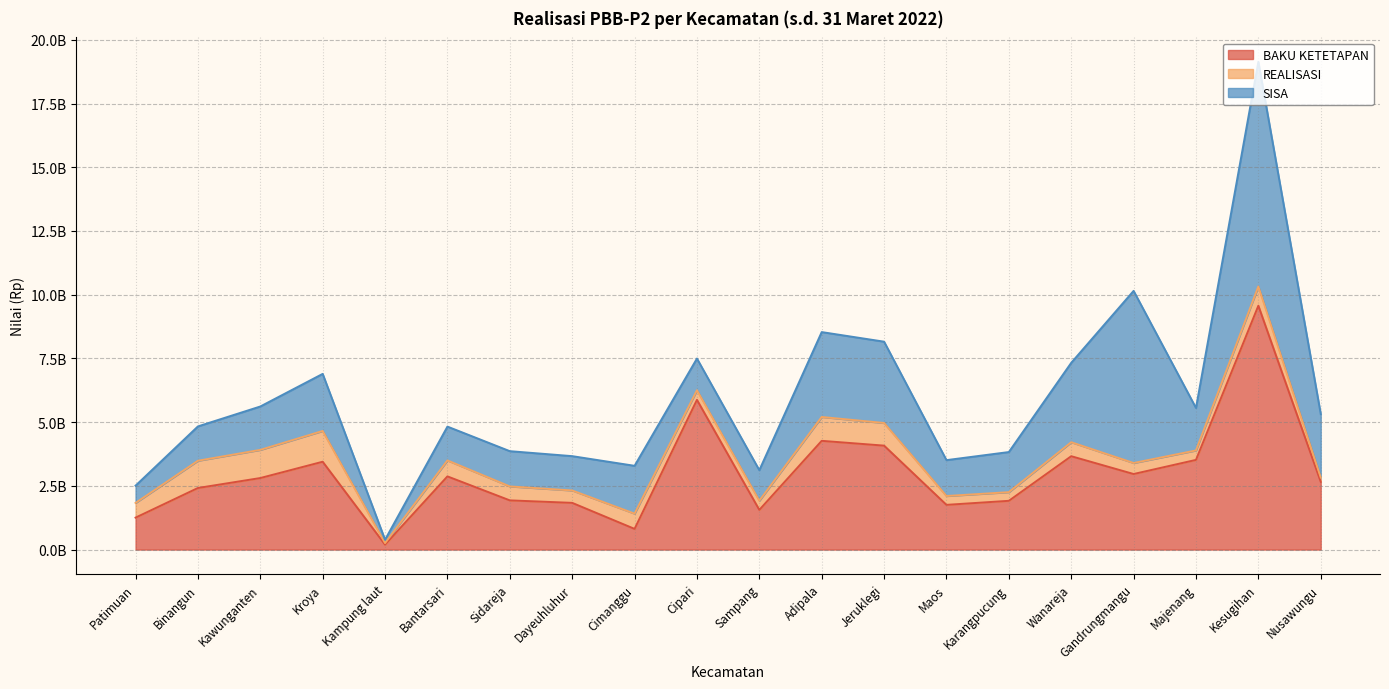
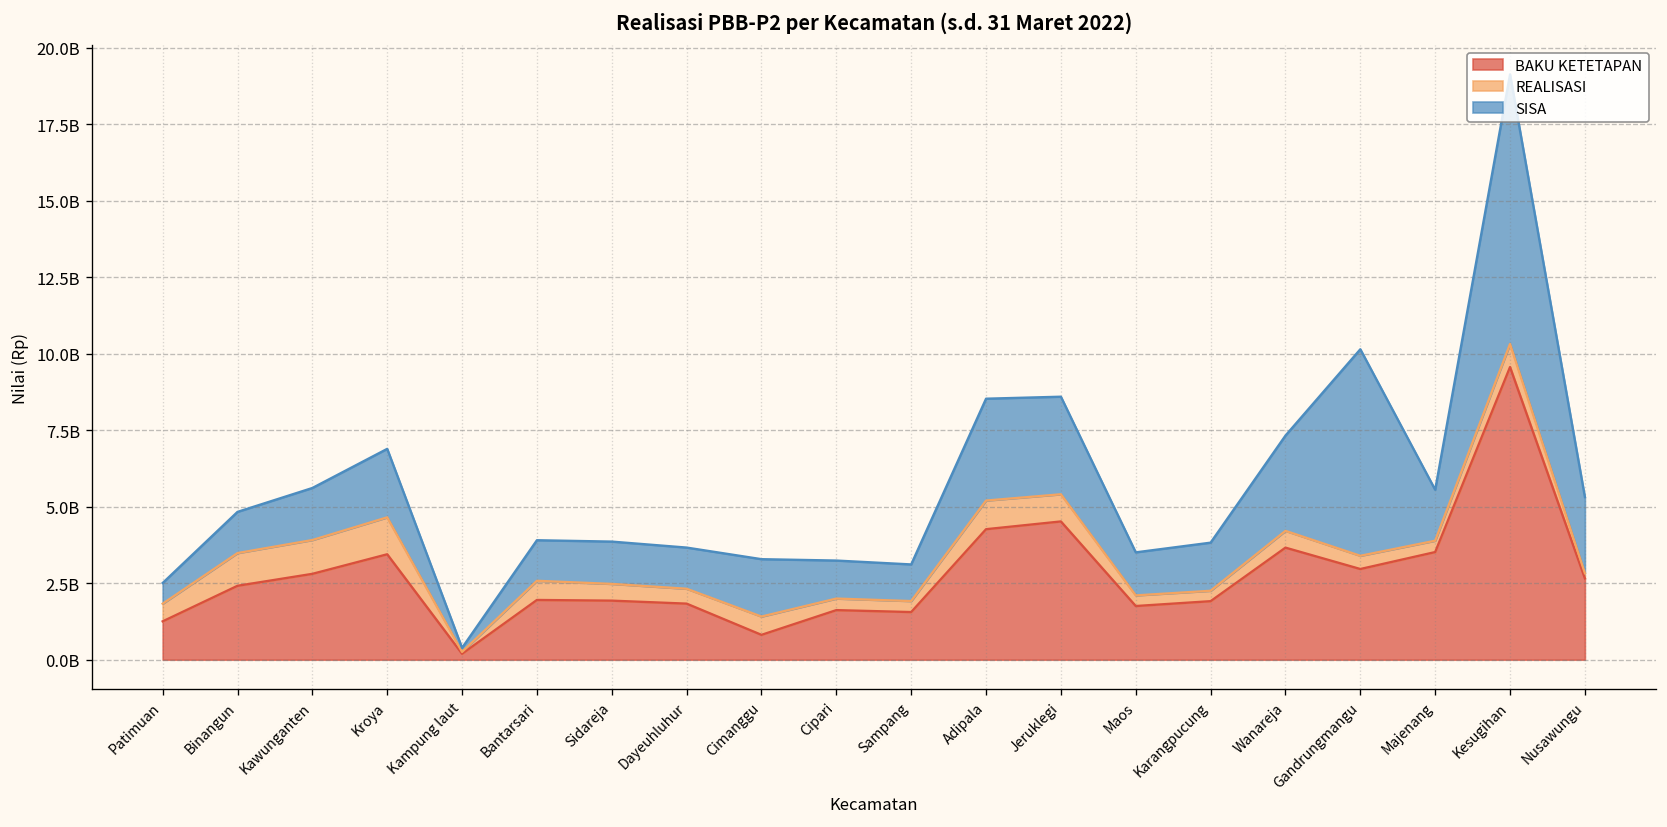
BAKU KETETAPAN, Bantarsari: 2900000000 -> 2000000000
BAKU KETETAPAN, Cipari: 5900000000 -> 1600000000
BAKU KETETAPAN, Jeruklegi: 4100000000 -> 4500000000
